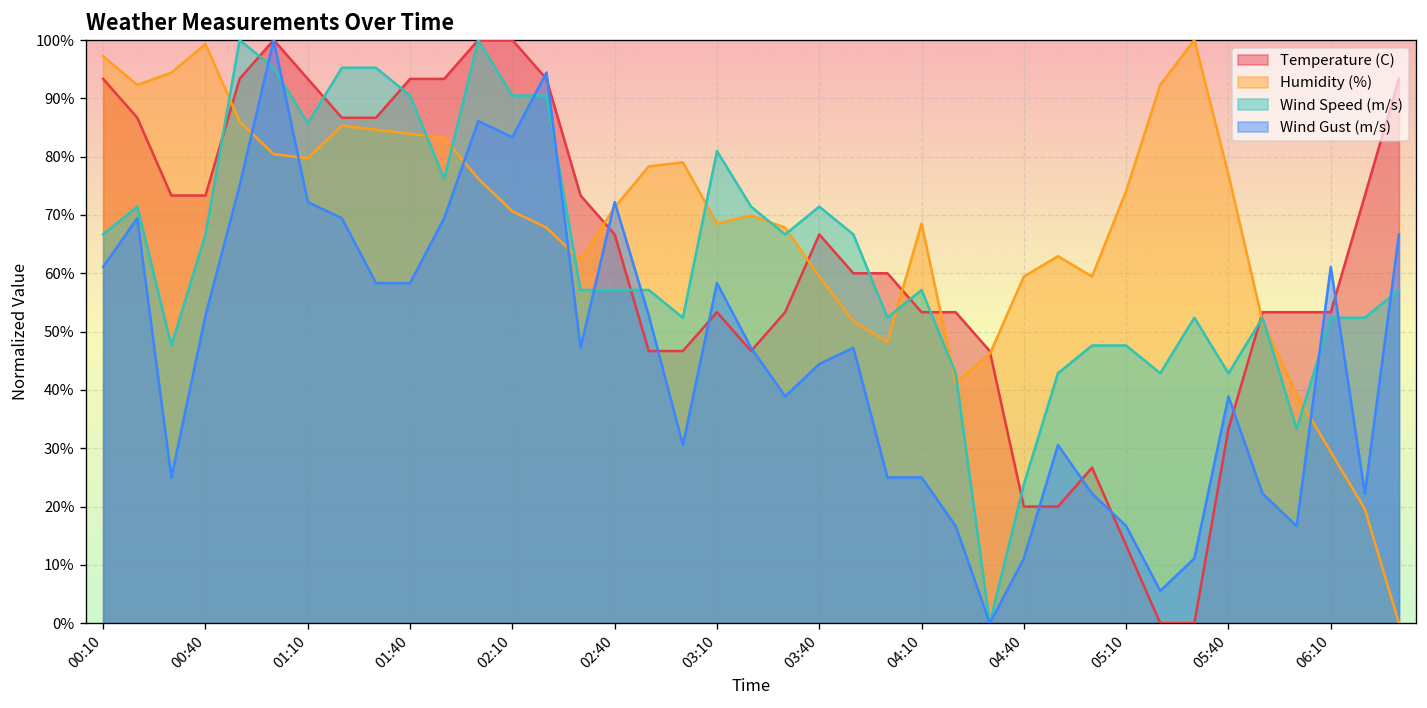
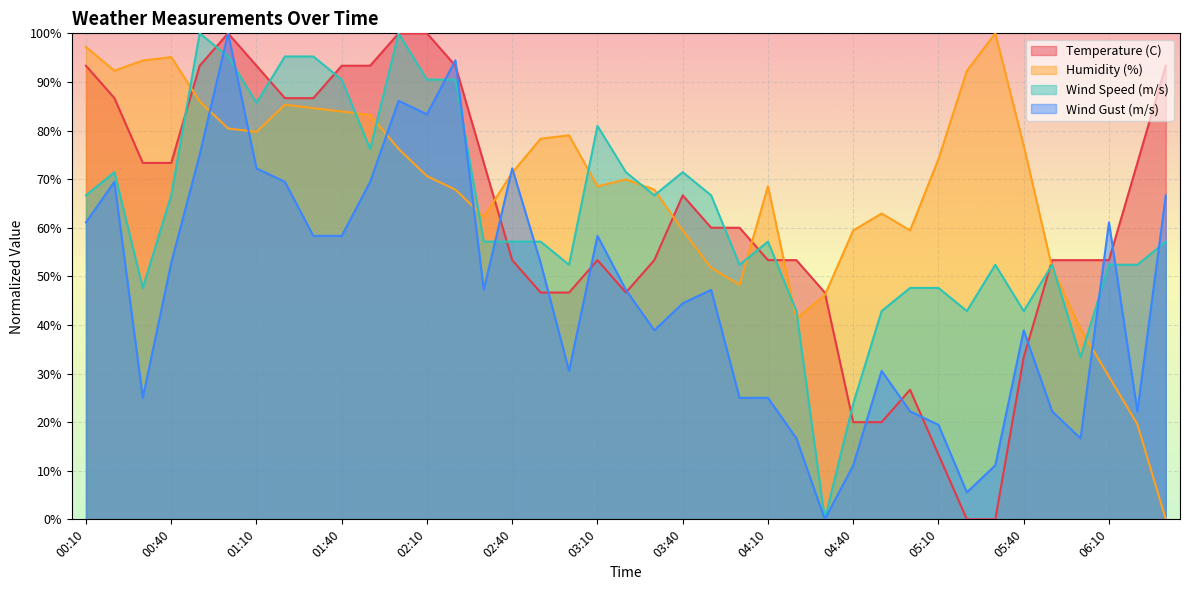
Humidity (%), 00:40: 99% -> 95%
Temperature (C), 02:40: 67% -> 53%
Wind Gust (m/s), 05:10: 17% -> 19%
